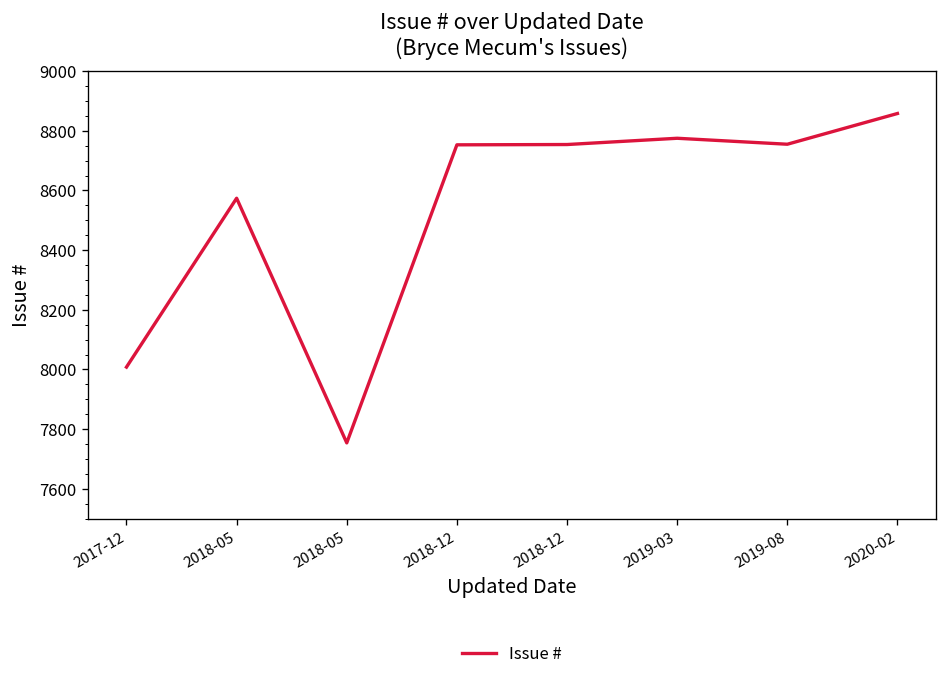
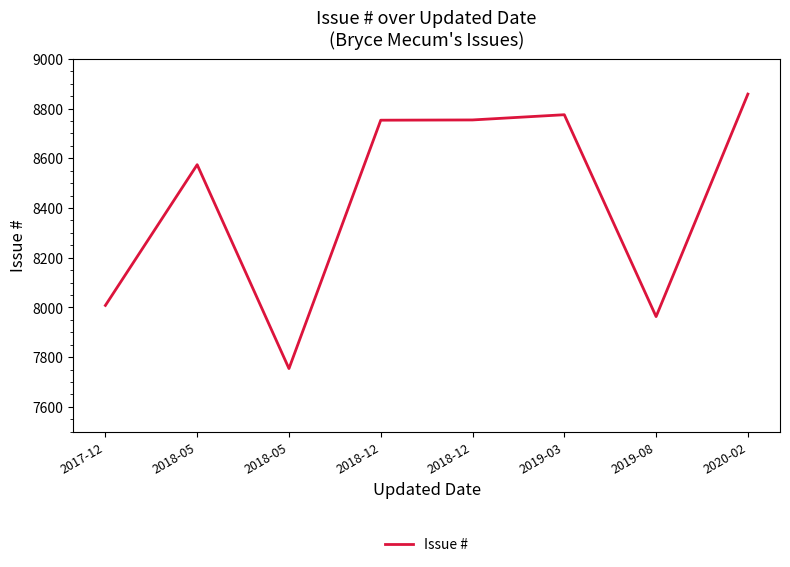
2019-08: 8760 -> 7960
